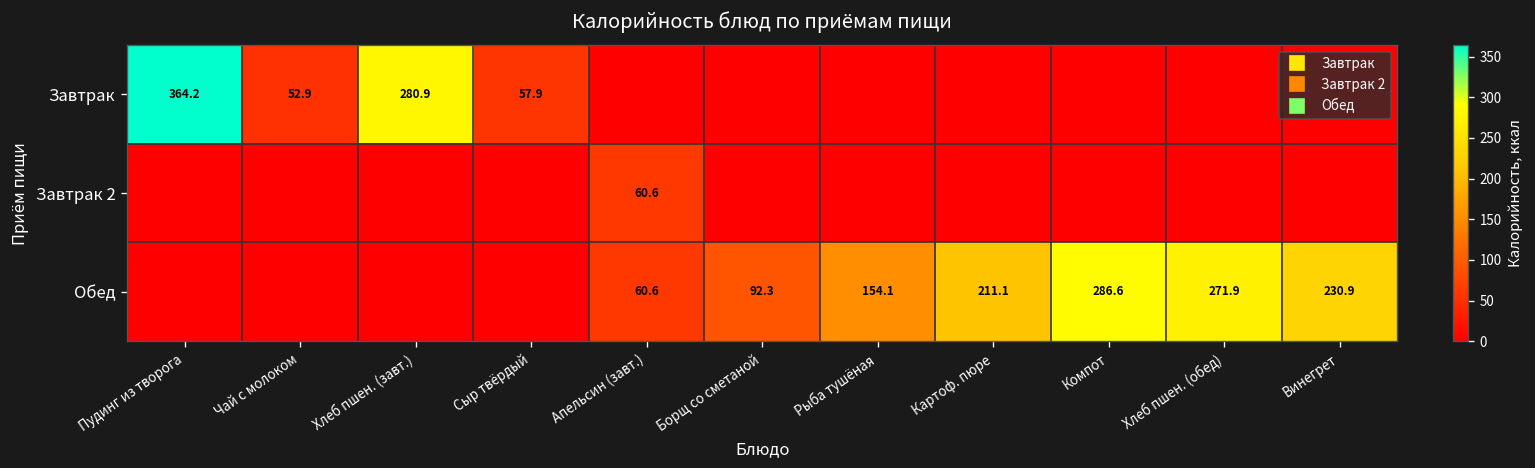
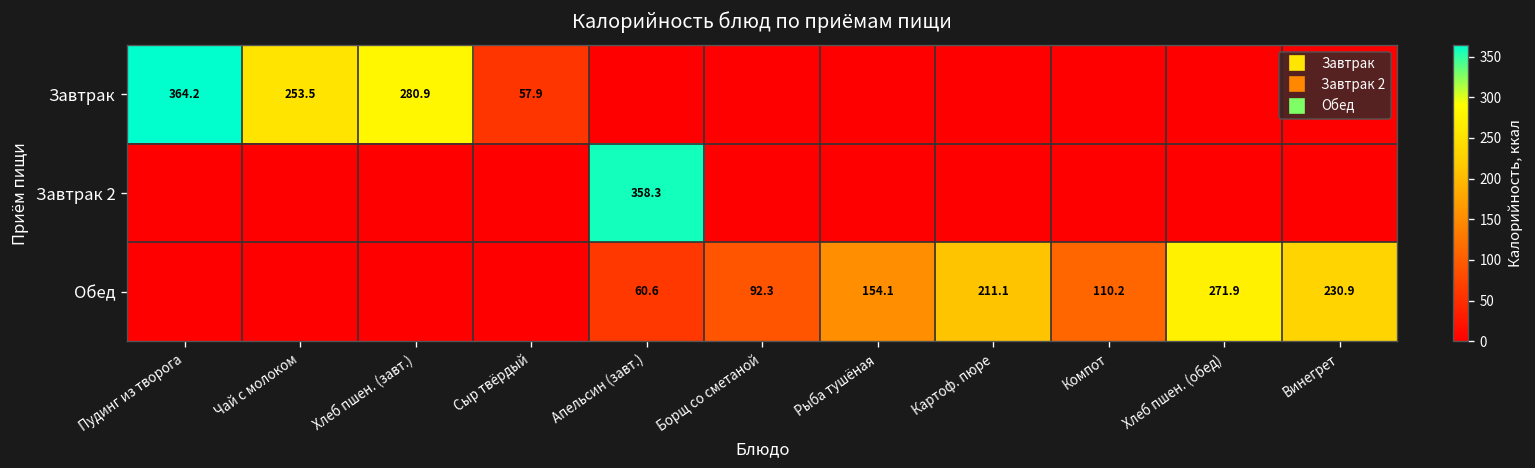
Завтрак, Чай с молоком: 52.9 -> 253.5
Завтрак 2, Апельсин (завт.): 60.6 -> 358.3
Обед, Компот: 286.6 -> 110.2
